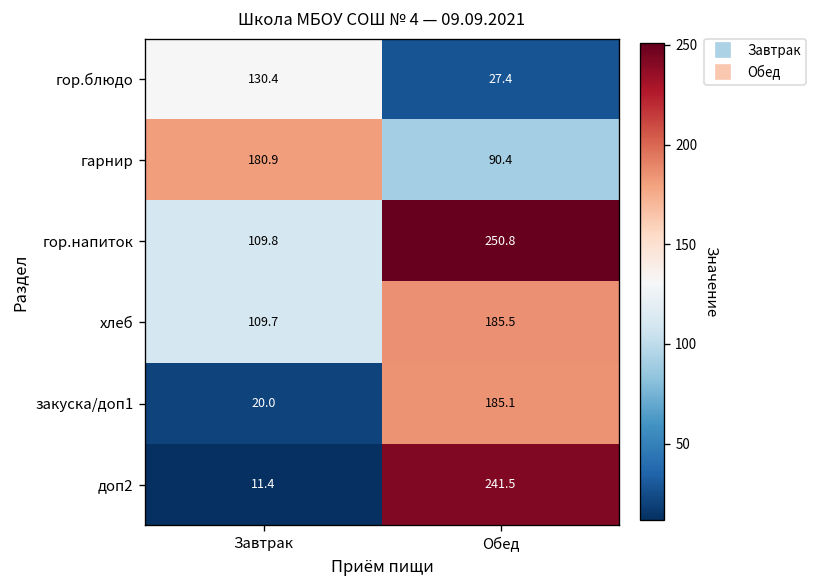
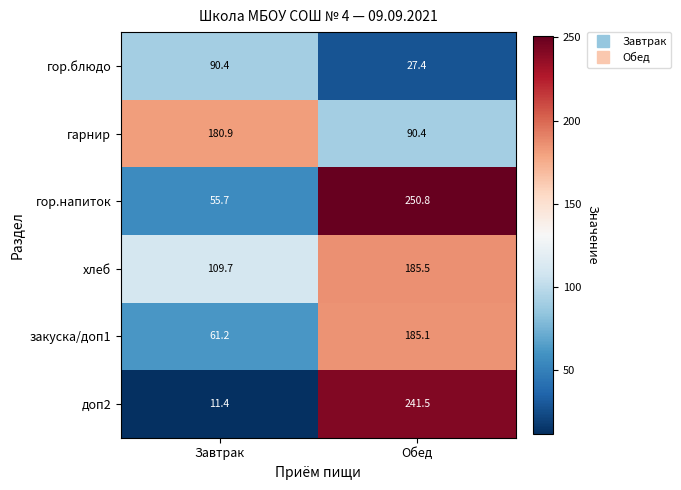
гор.блюдо, Завтрак: 130.4 -> 90.4
гор.напиток, Завтрак: 109.8 -> 55.7
закуска/доп1, Завтрак: 20.0 -> 61.2
